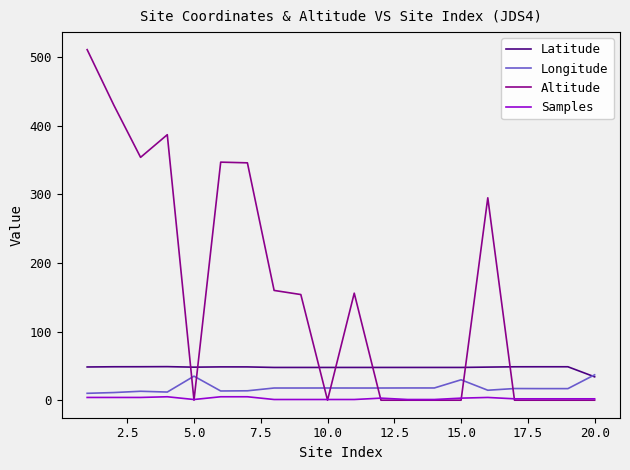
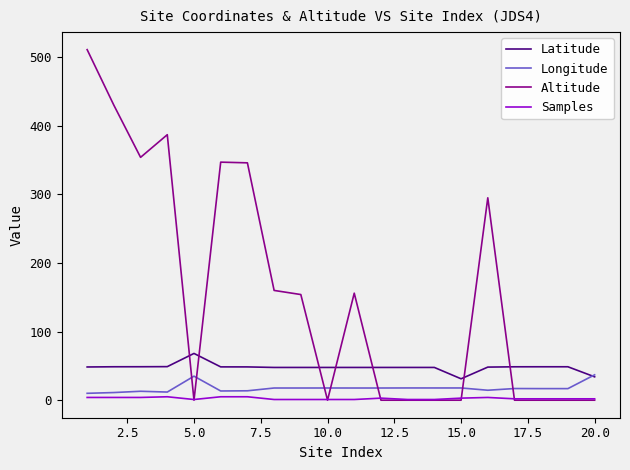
Latitude, 5.0: 50 -> 70
Latitude, 15.0: 50 -> 30
Longitude, 15.0: 30 -> 20
